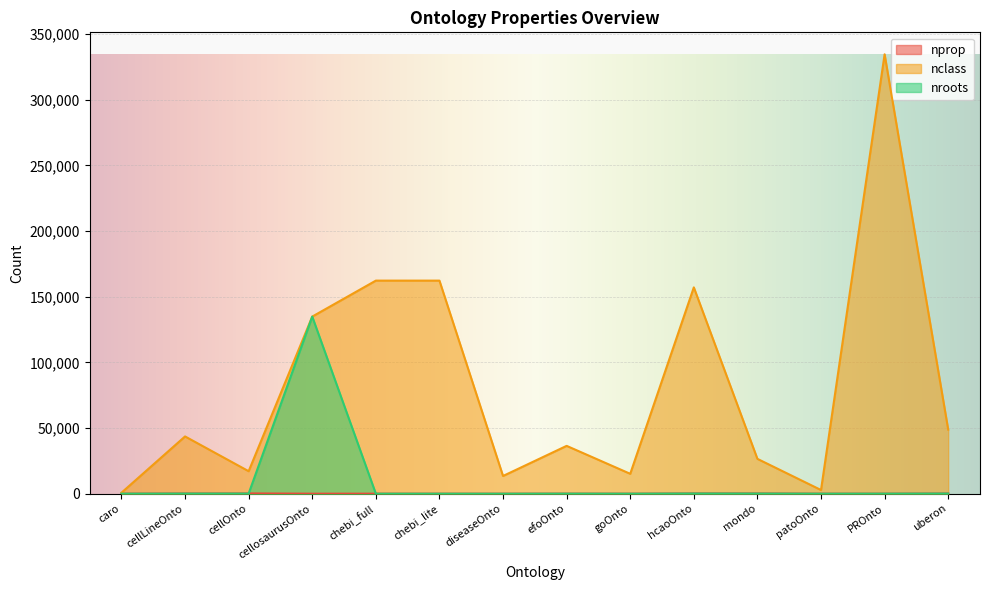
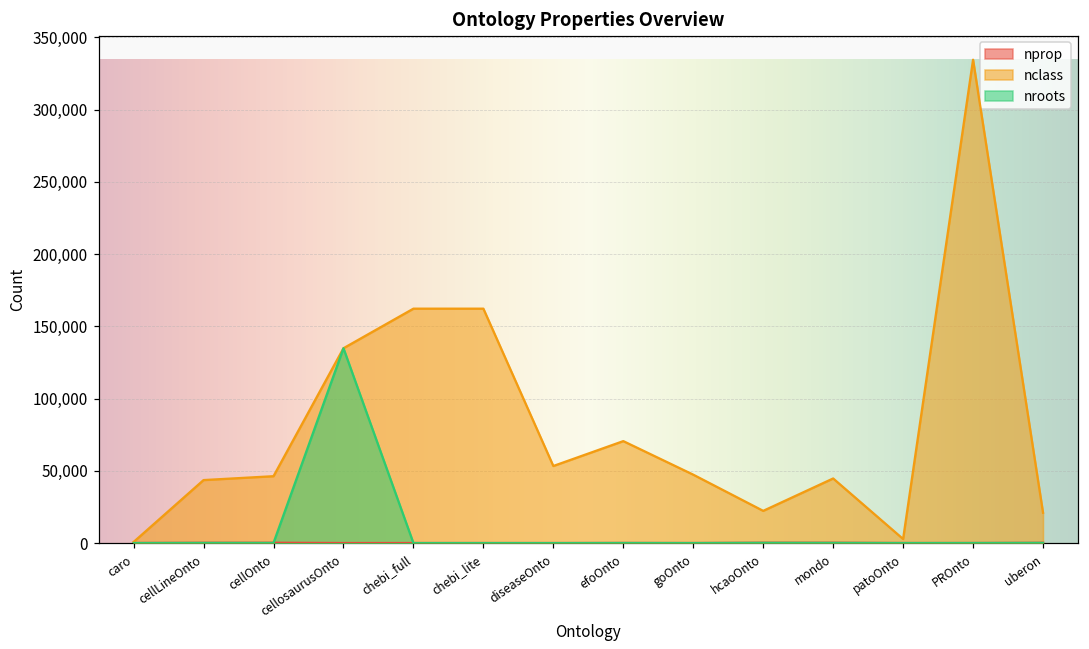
nclass, cellOnto: 17,000 -> 46,000
nclass, diseaseOnto: 13,000 -> 53,000
nclass, efoOnto: 36,000 -> 71,000
nclass, goOnto: 15,000 -> 47,000
nclass, hcaoOnto: 157,000 -> 22,000
nclass, mondo: 27,000 -> 45,000
nclass, uberon: 49,000 -> 21,000
